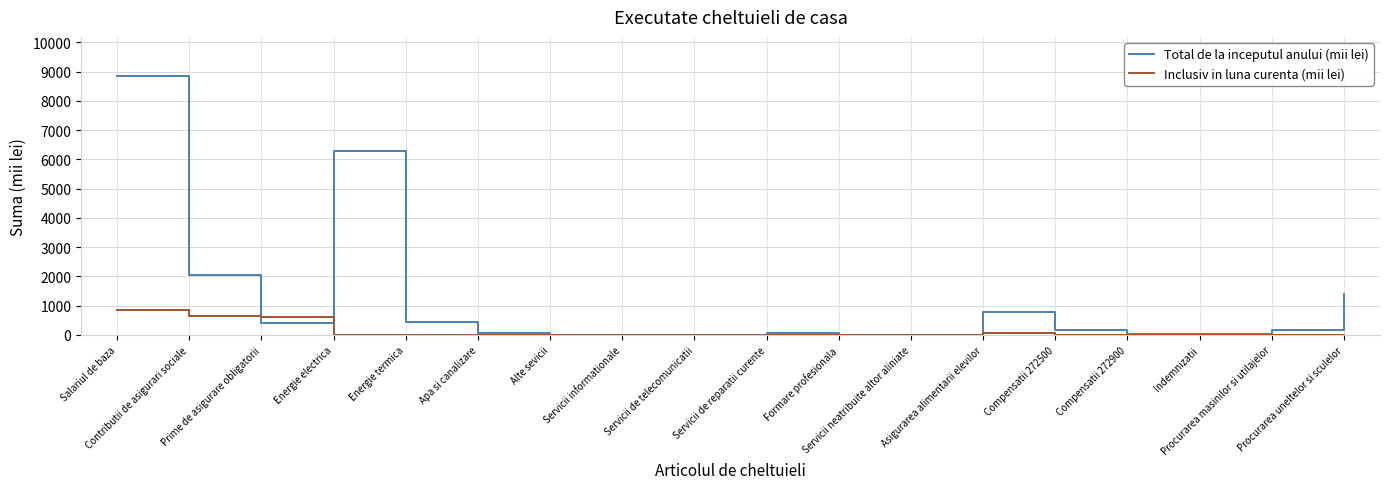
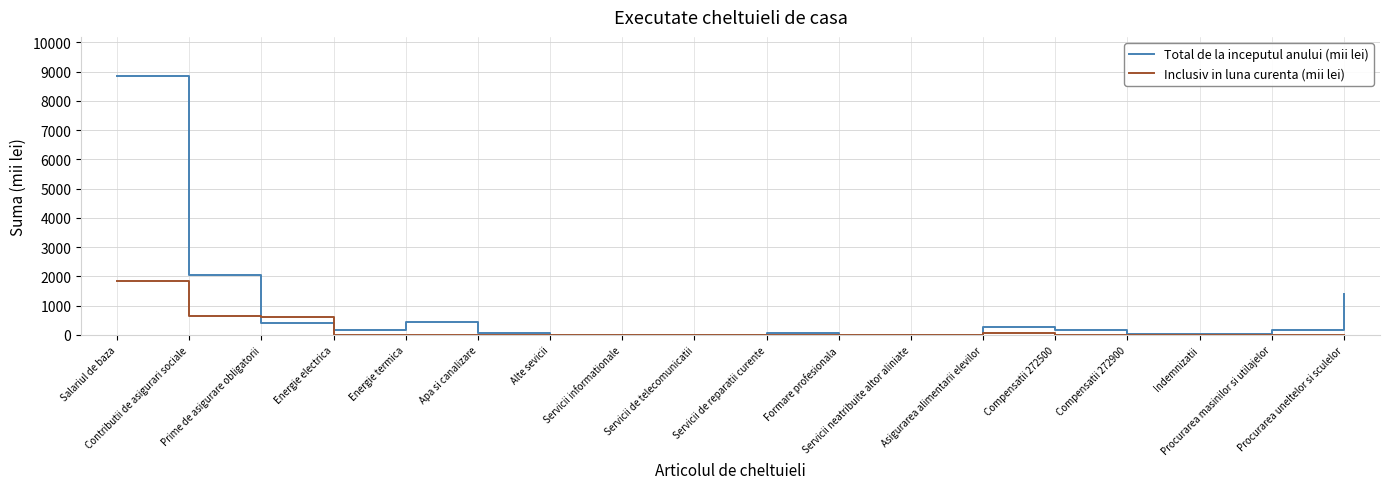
Inclusiv in luna curenta (mii lei), Salariul de baza: 900 -> 1800
Total de la inceputul anului (mii lei), Energie electrica: 6300 -> 200
Total de la inceputul anului (mii lei), Asigurarea alimentarii elevilor: 800 -> 300
